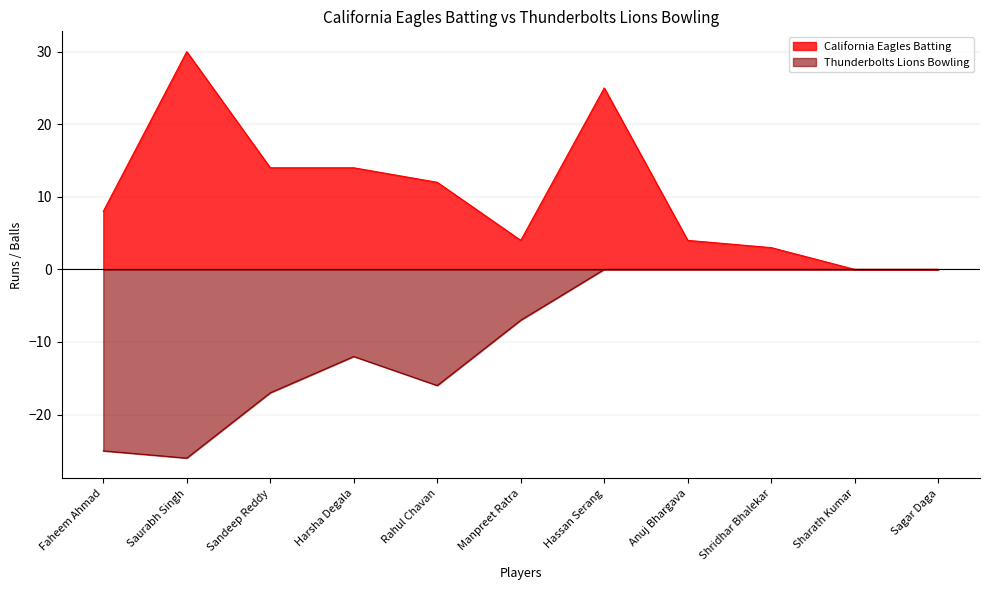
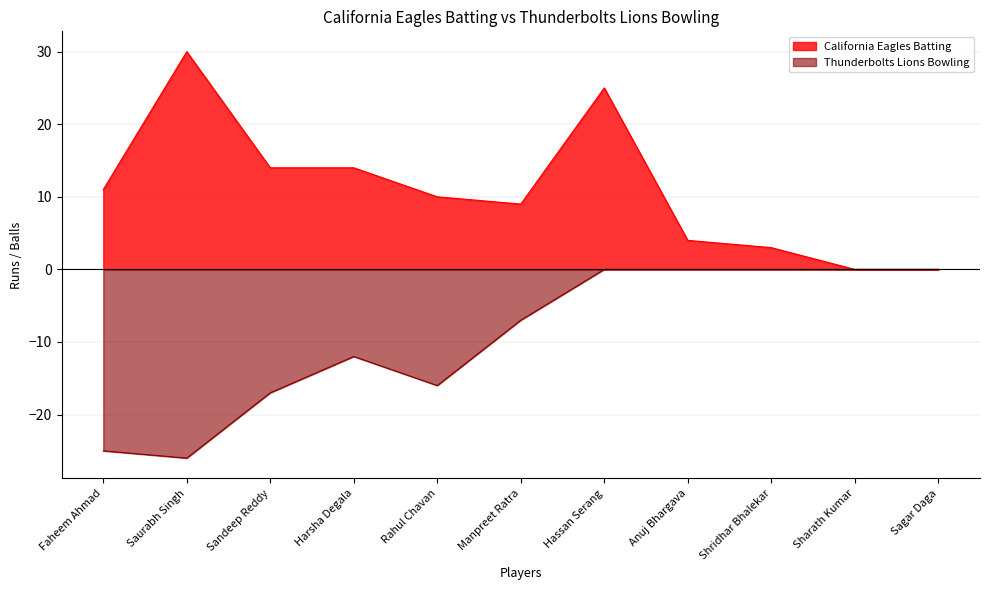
California Eagles Batting, Faheem Ahmad: 8 -> 11
California Eagles Batting, Rahul Chavan: 12 -> 10
California Eagles Batting, Manpreet Ratra: 4 -> 9
